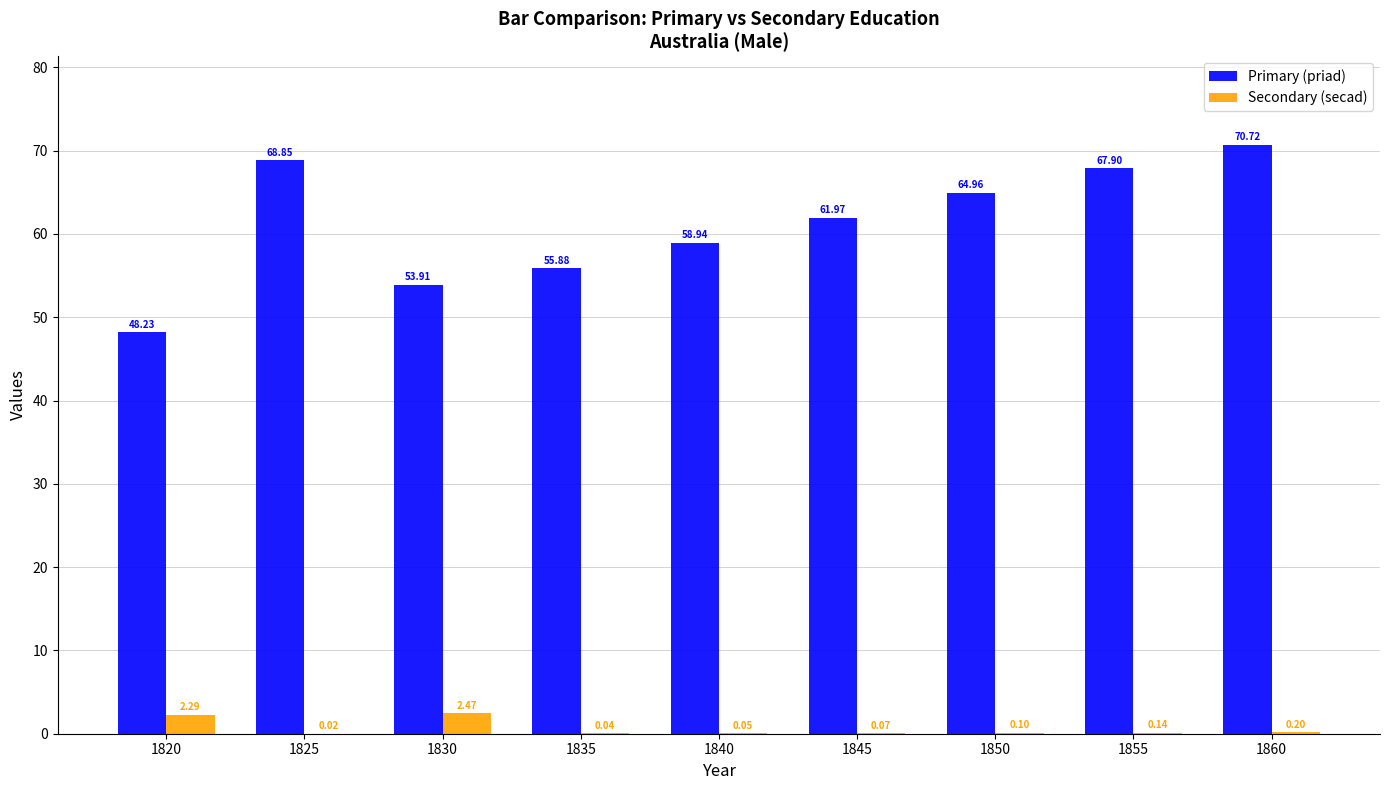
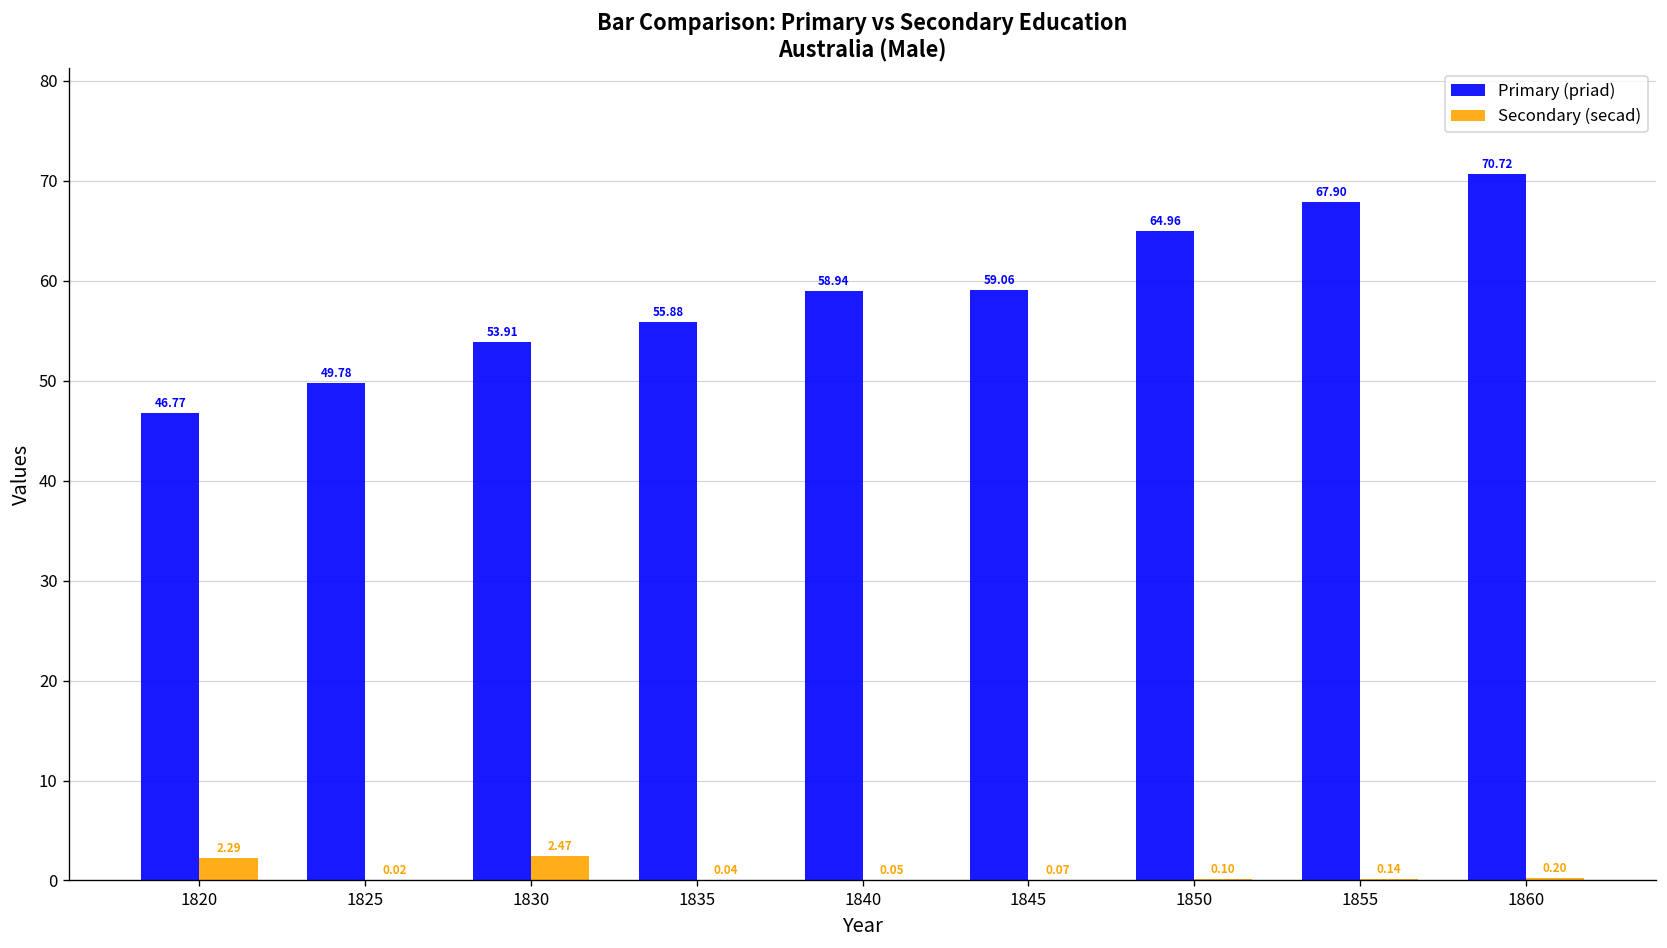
Primary (priad), 1820: 48.23 -> 46.77
Primary (priad), 1825: 68.85 -> 49.78
Primary (priad), 1845: 61.97 -> 59.06
